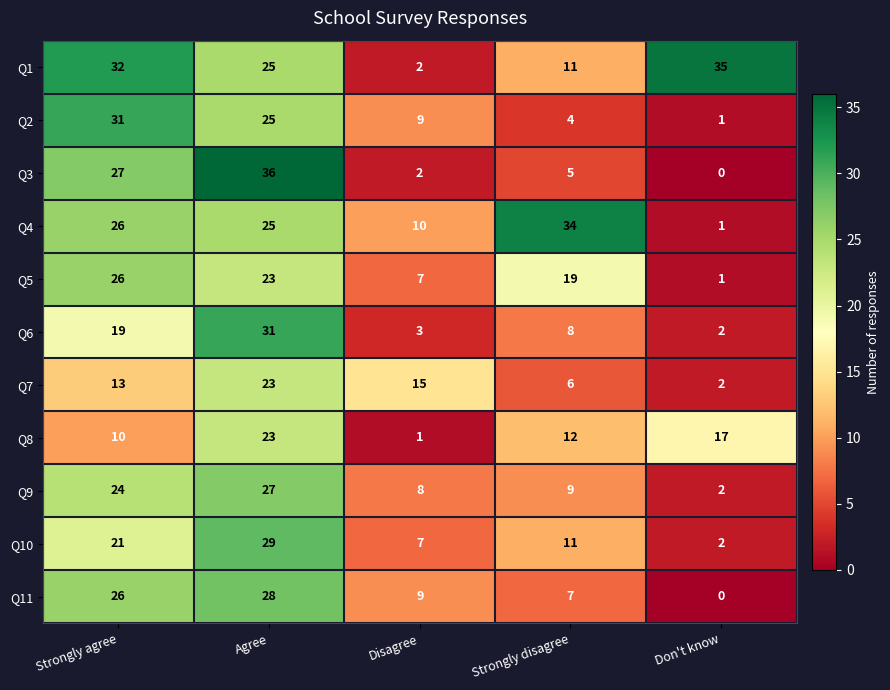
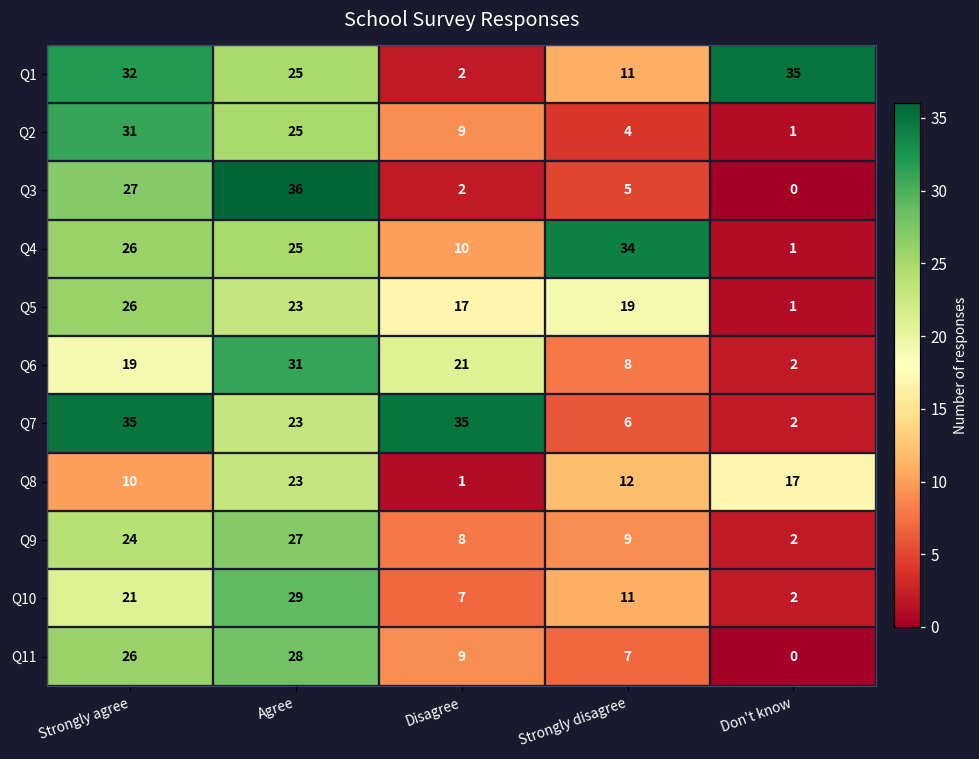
Q5, Disagree: 7 -> 17
Q6, Disagree: 3 -> 21
Q7, Strongly agree: 13 -> 35
Q7, Disagree: 15 -> 35
